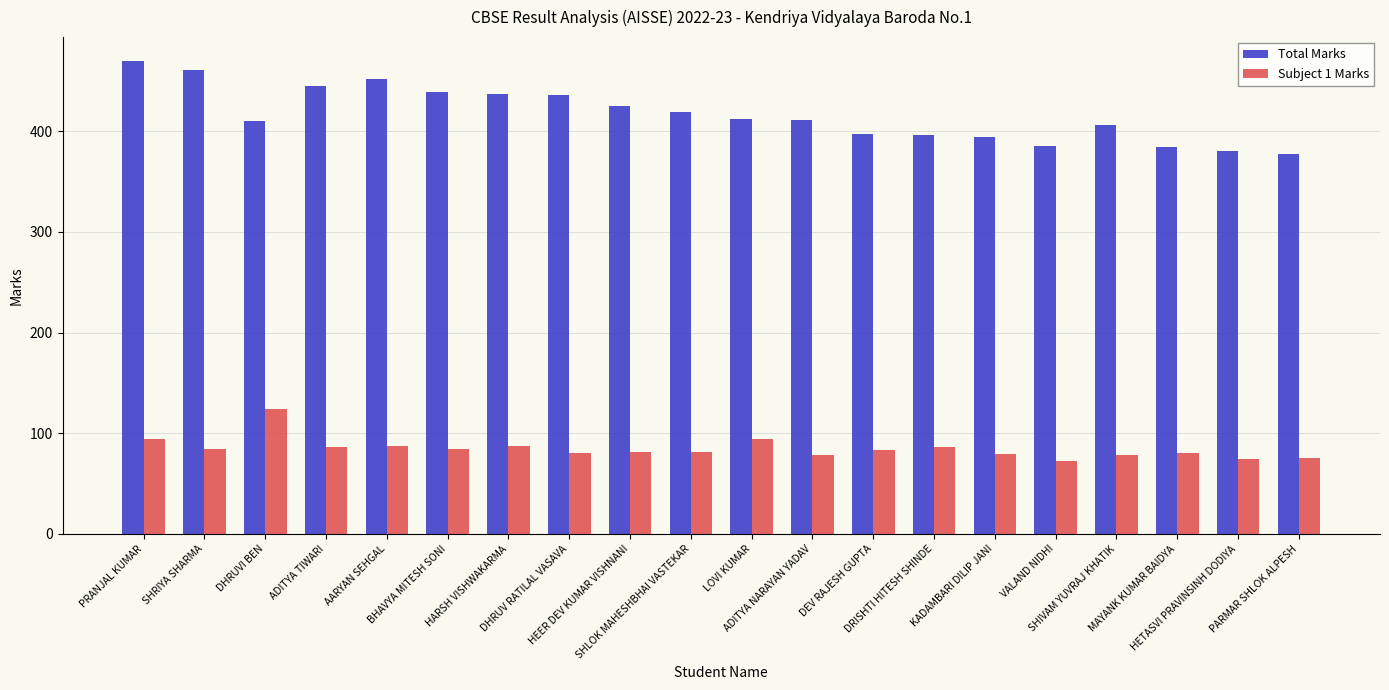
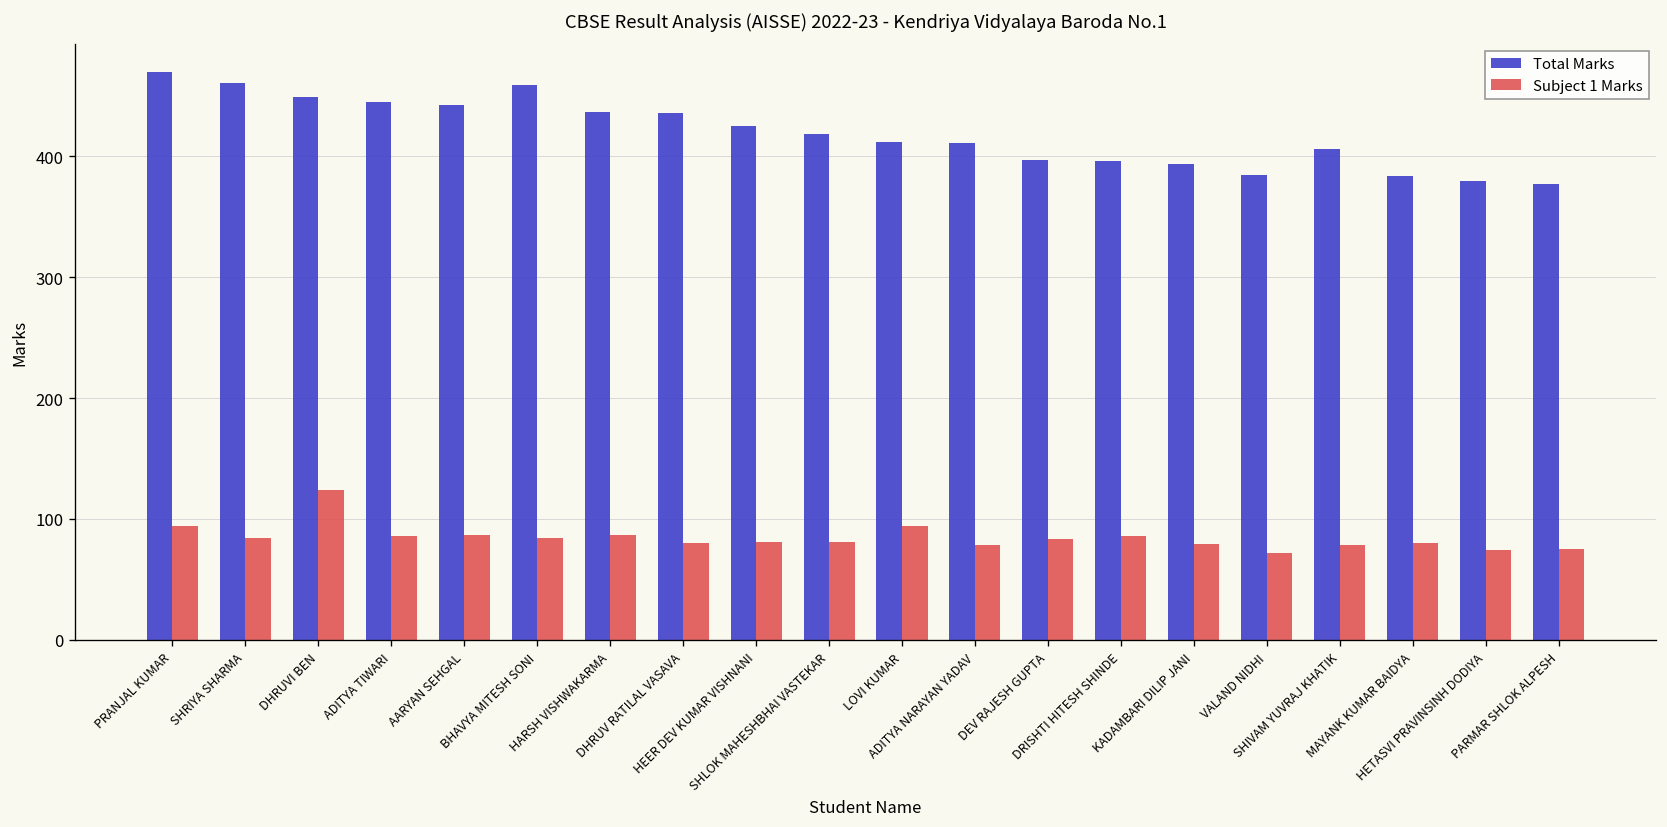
Total Marks, DHRUVI BEN: 410 -> 449
Total Marks, AARYAN SEHGAL: 452 -> 443
Total Marks, BHAVYA MITESH SONI: 439 -> 459
